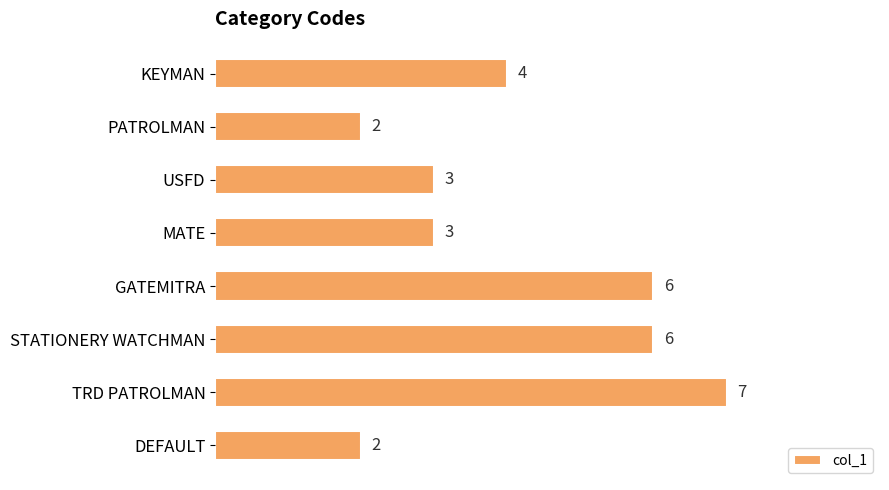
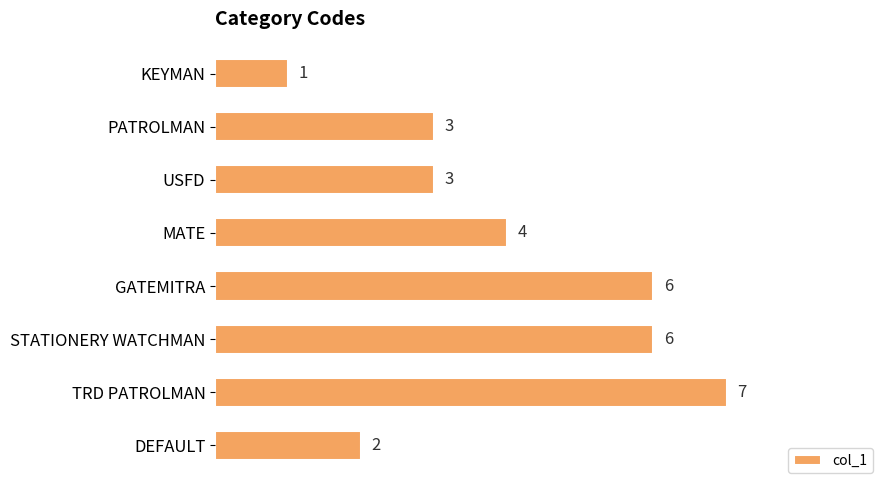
KEYMAN: 4 -> 1
PATROLMAN: 2 -> 3
MATE: 3 -> 4
